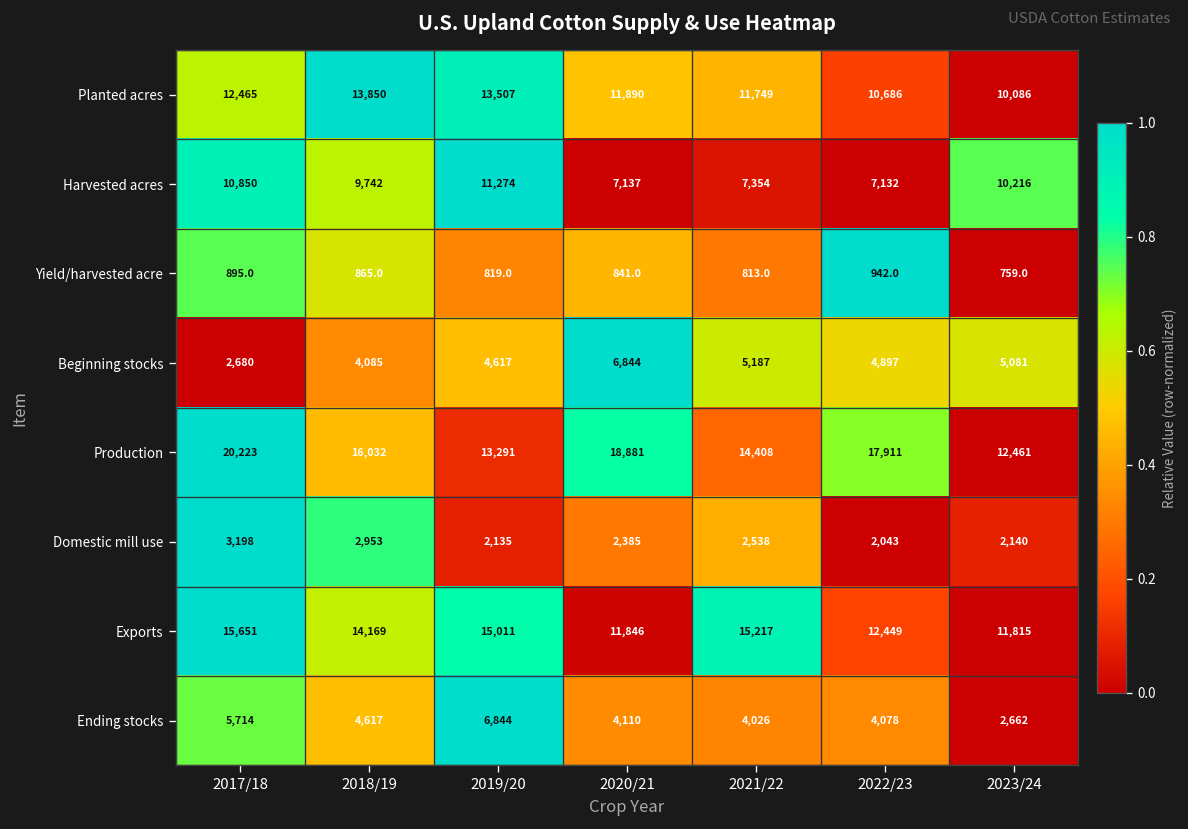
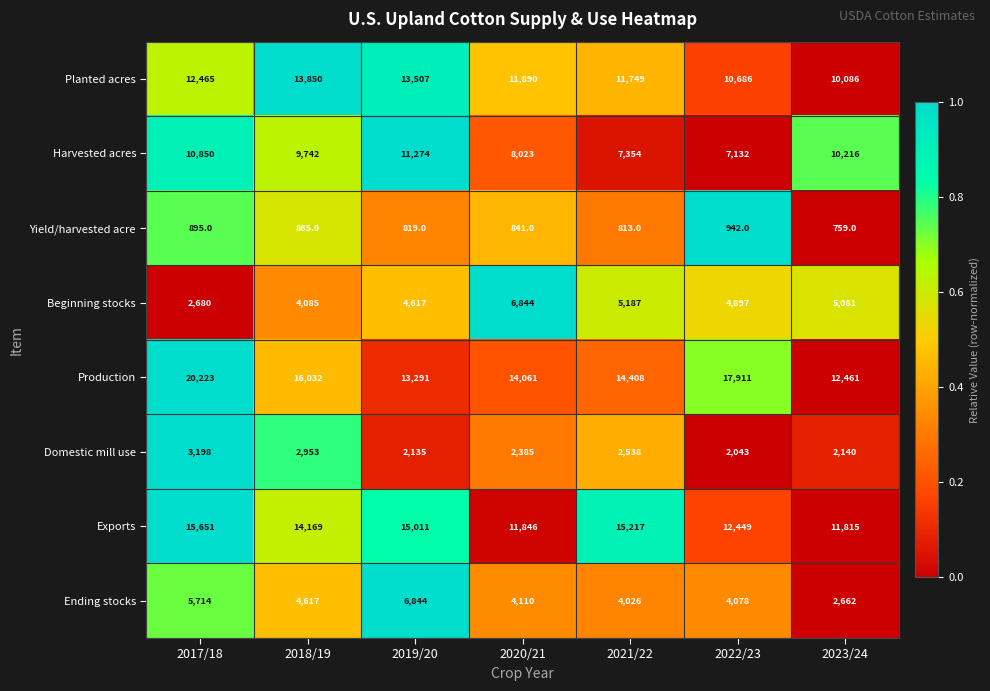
Harvested acres, 2020/21: 7,137 -> 8,023
Production, 2020/21: 18,881 -> 14,061
